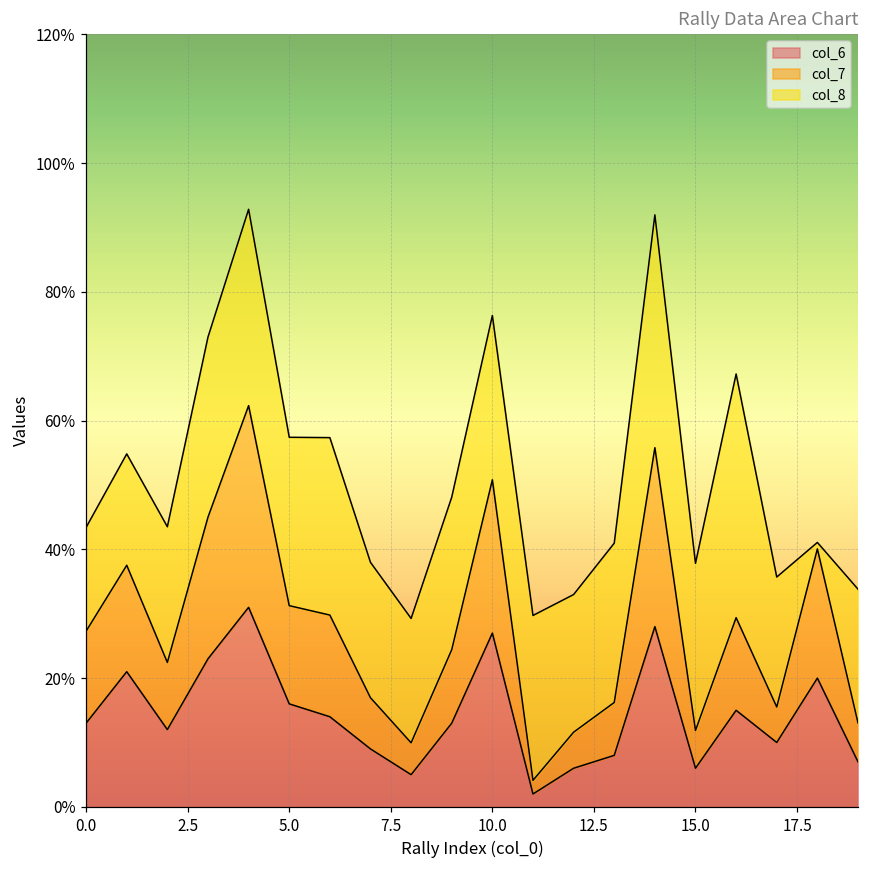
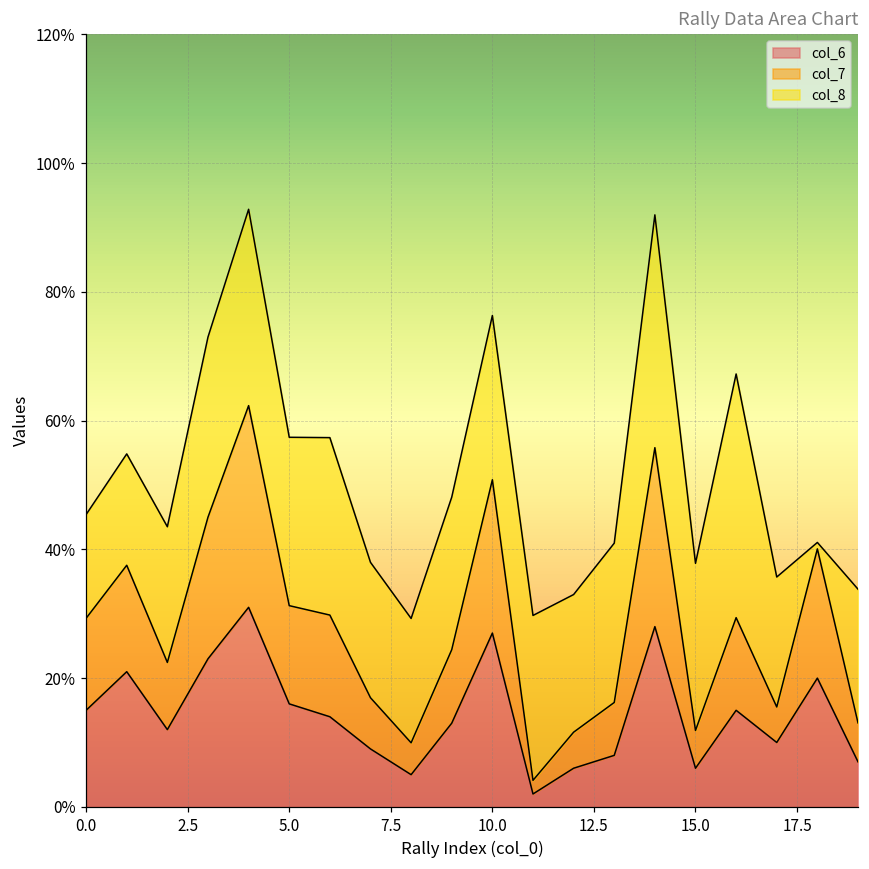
col_6, 0.0: 13% -> 15%
